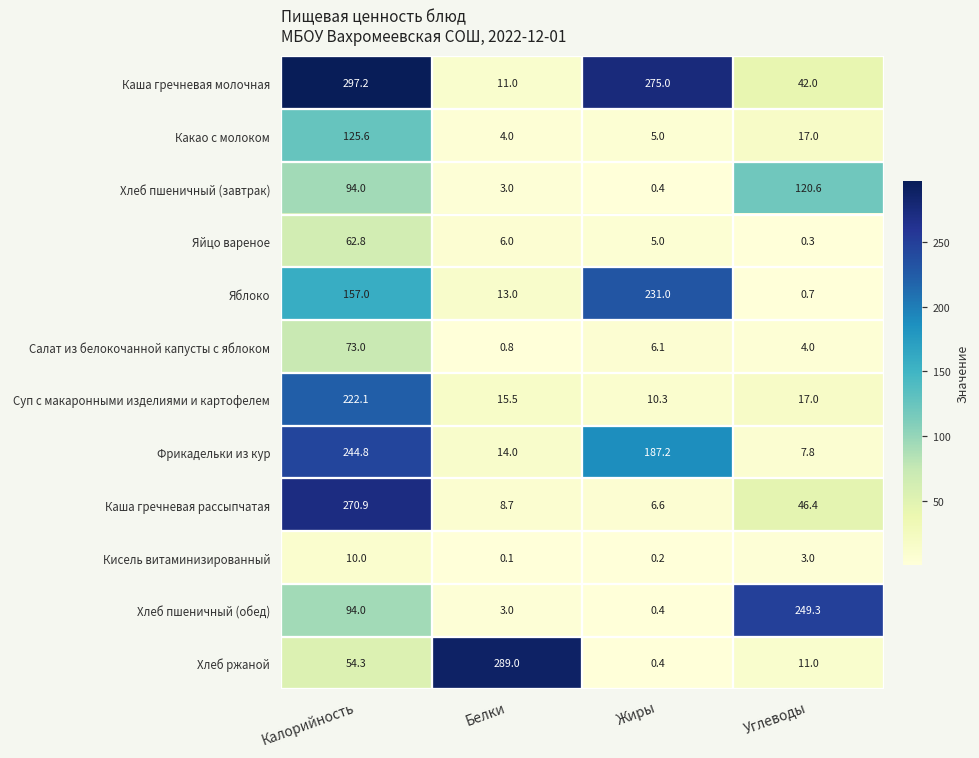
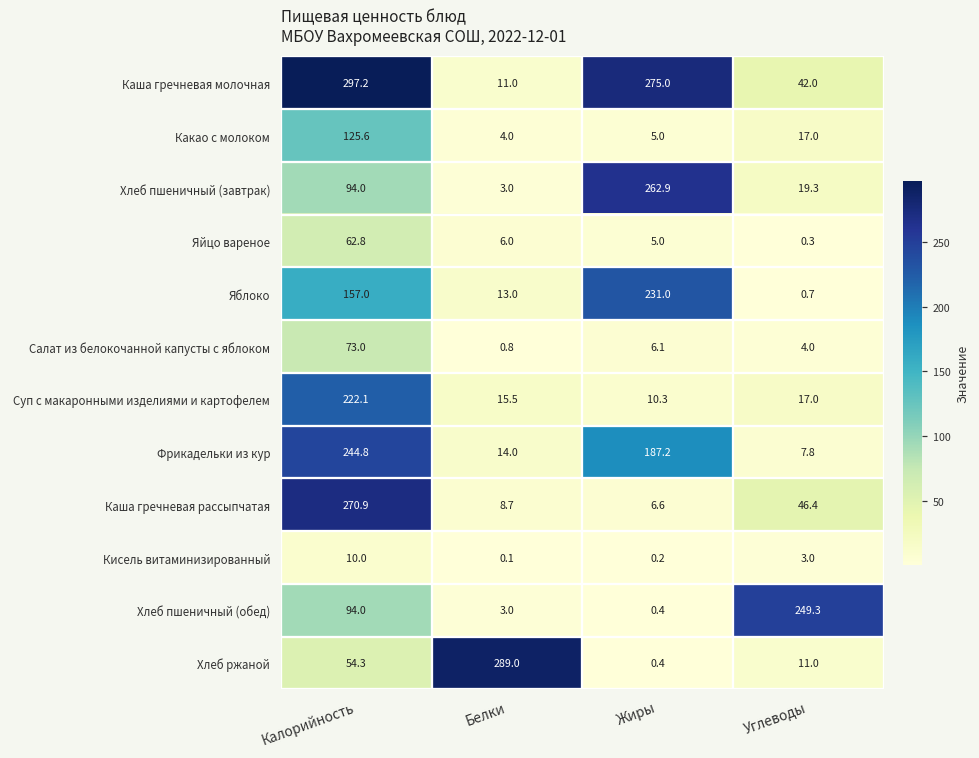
Хлеб пшеничный (завтрак), Жиры: 0.4 -> 262.9
Хлеб пшеничный (завтрак), Углеводы: 120.6 -> 19.3
